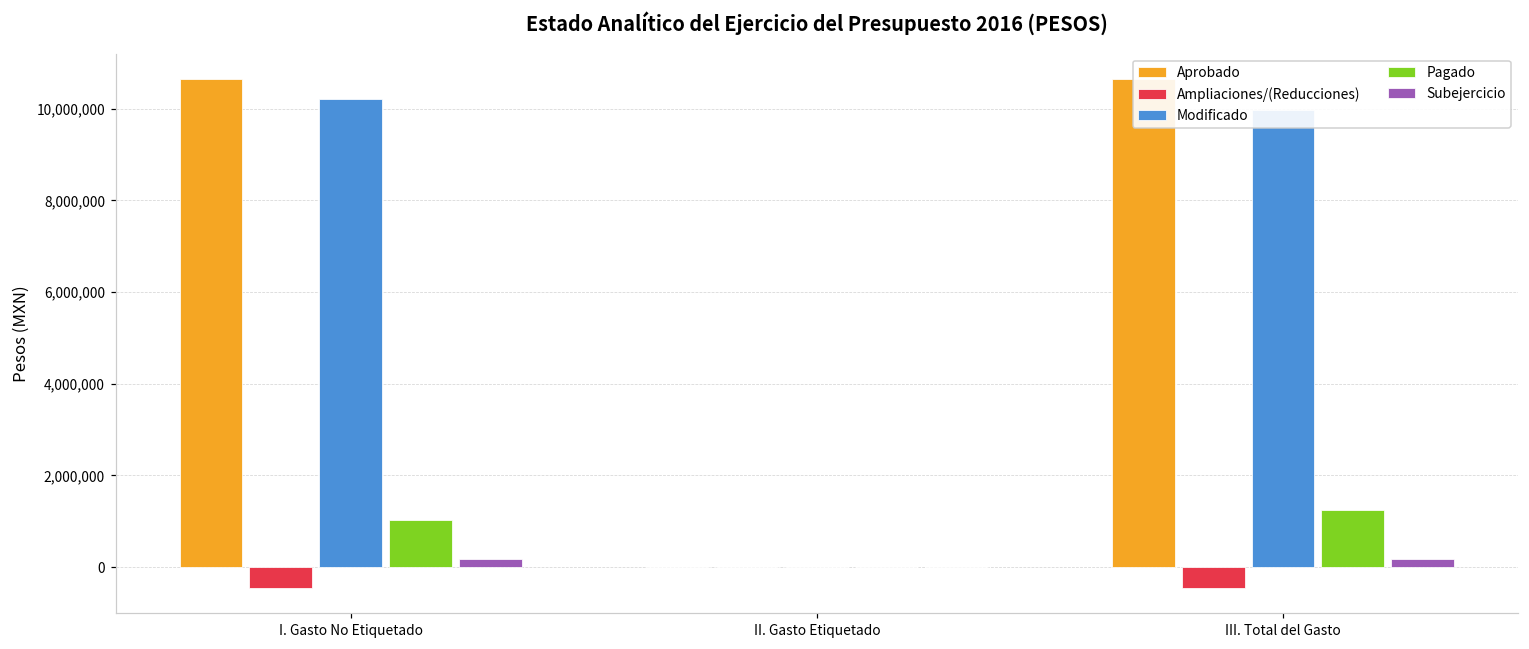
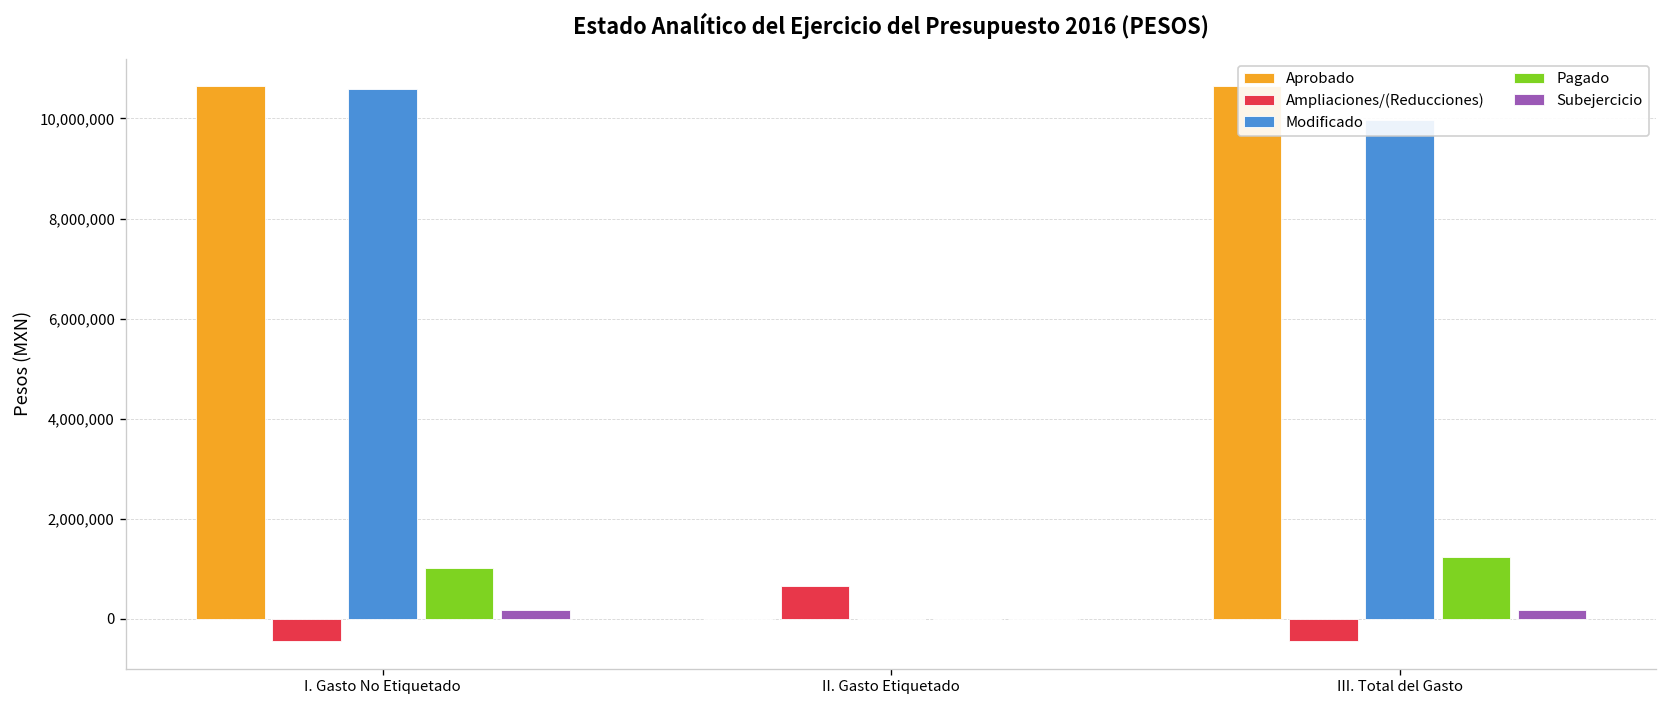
Modificado, I. Gasto No Etiquetado: 10,200,000 -> 10,600,000
Ampliaciones/(Reducciones), II. Gasto Etiquetado: 0 -> 700,000
